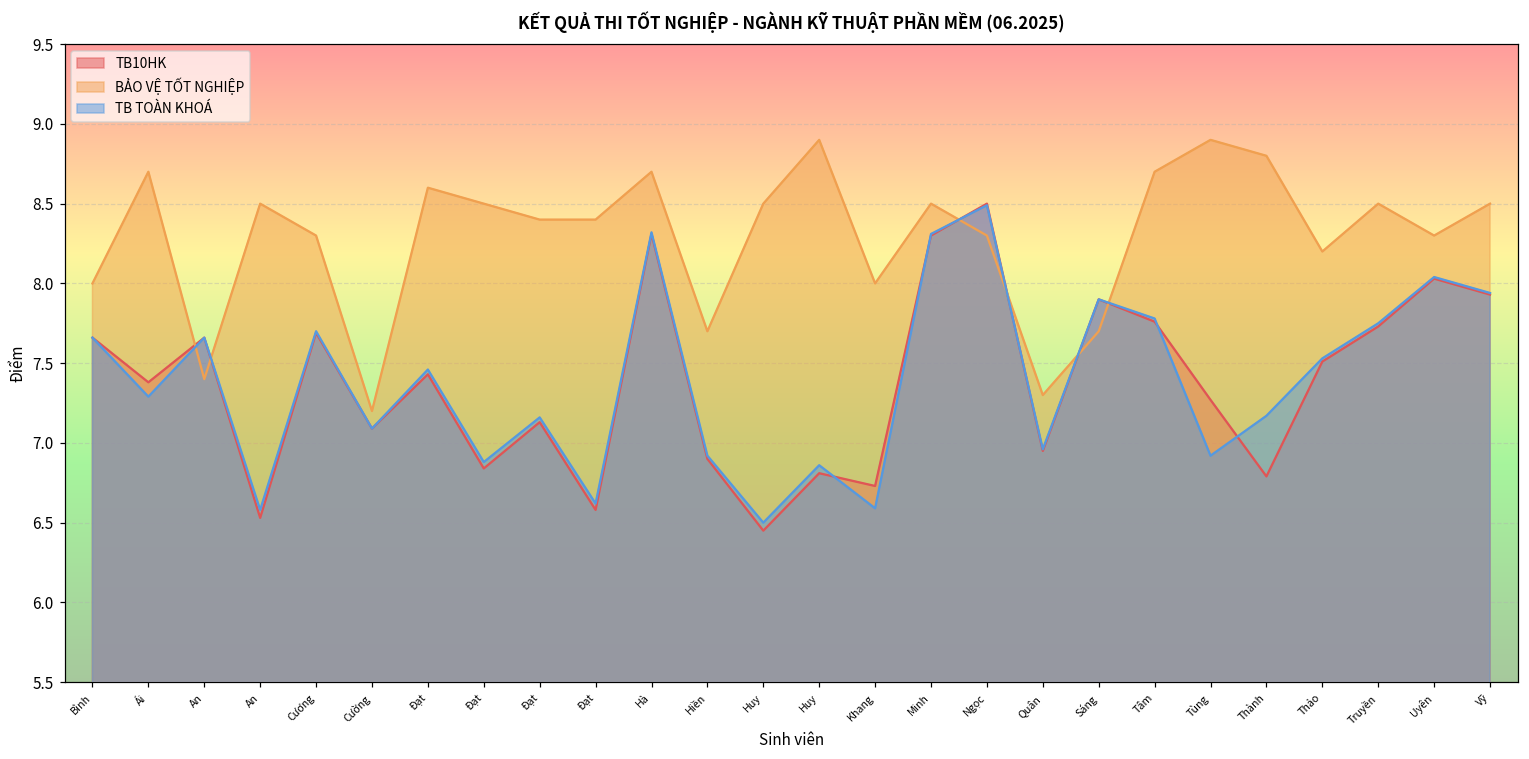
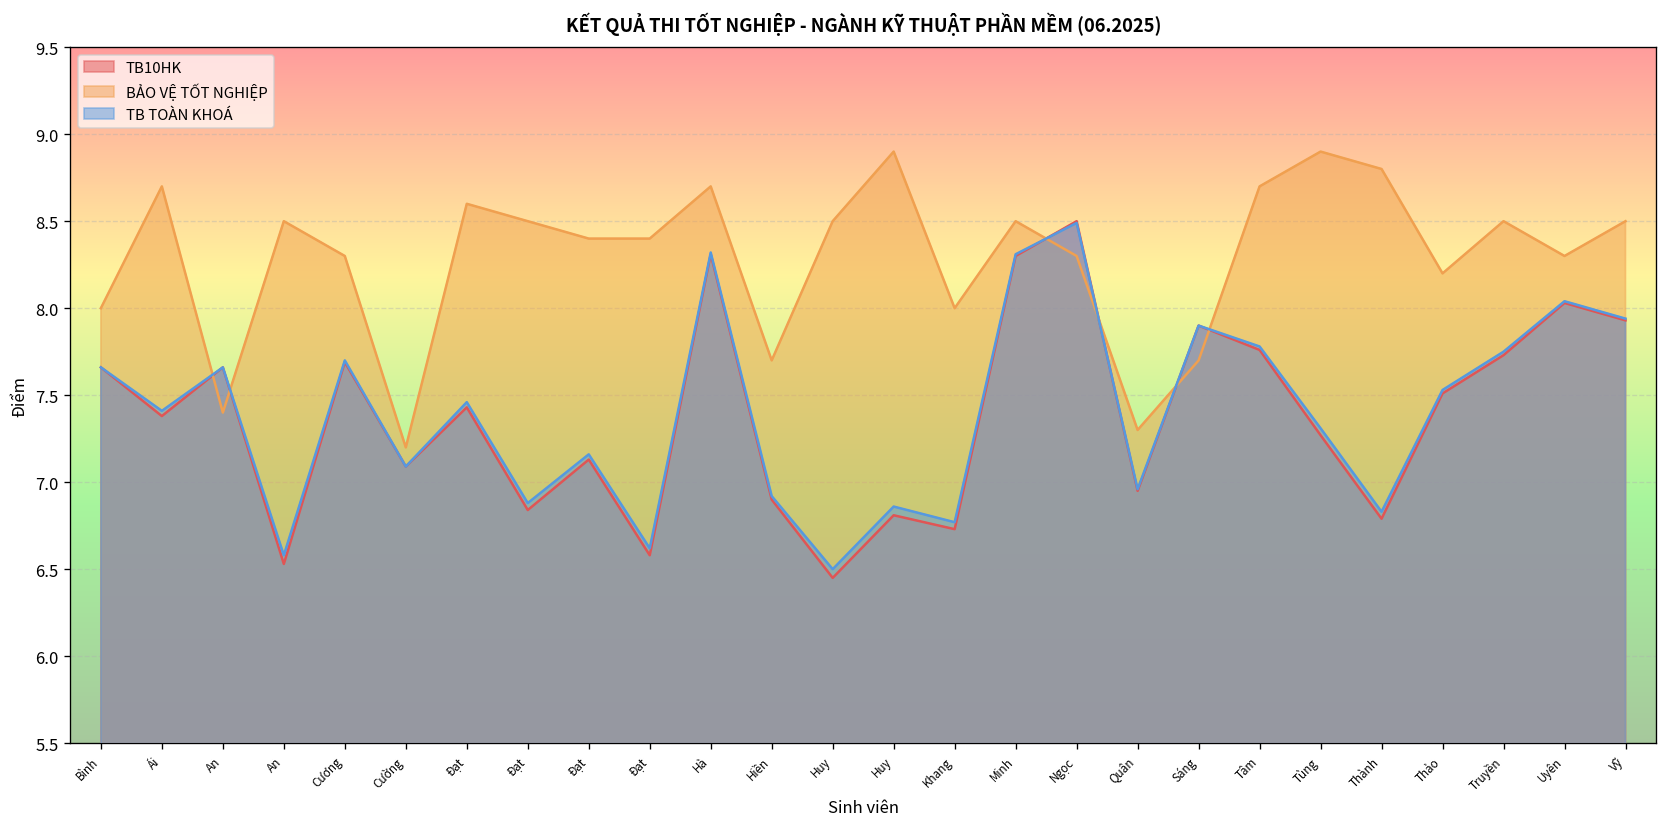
TB TOÀN KHOÁ, Ái: 7.29 -> 7.41
TB TOÀN KHOÁ, Khang: 6.59 -> 6.77
TB TOÀN KHOÁ, Tùng: 6.92 -> 7.31
TB TOÀN KHOÁ, Thành: 7.17 -> 6.83
